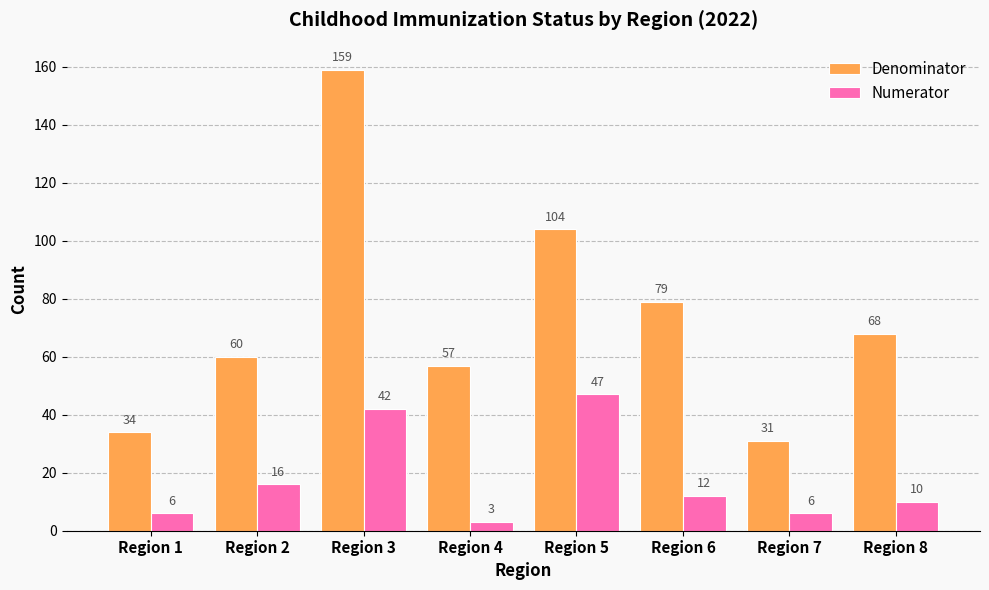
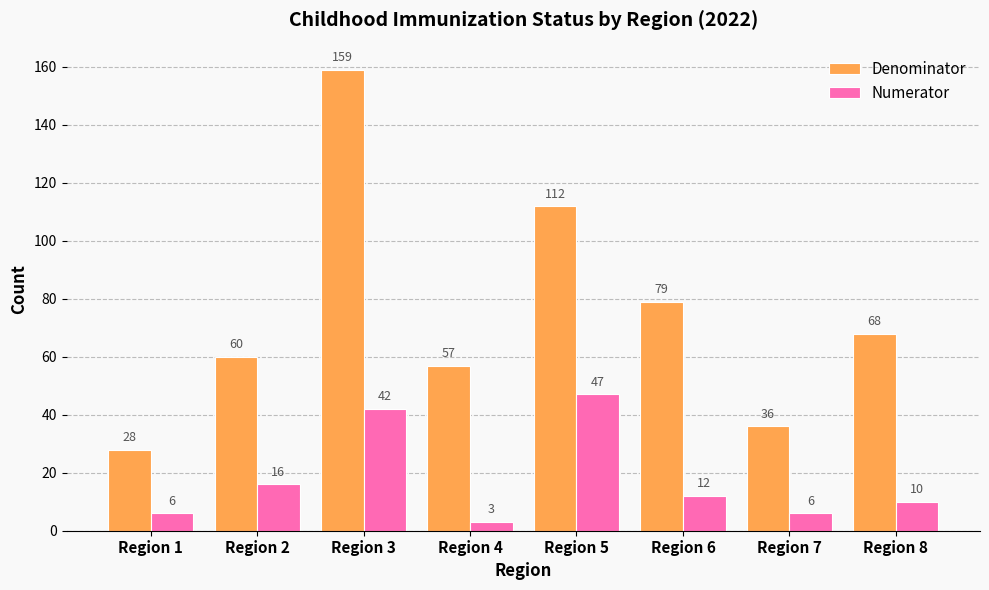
Denominator, Region 1: 34 -> 28
Denominator, Region 5: 104 -> 112
Denominator, Region 7: 31 -> 36
